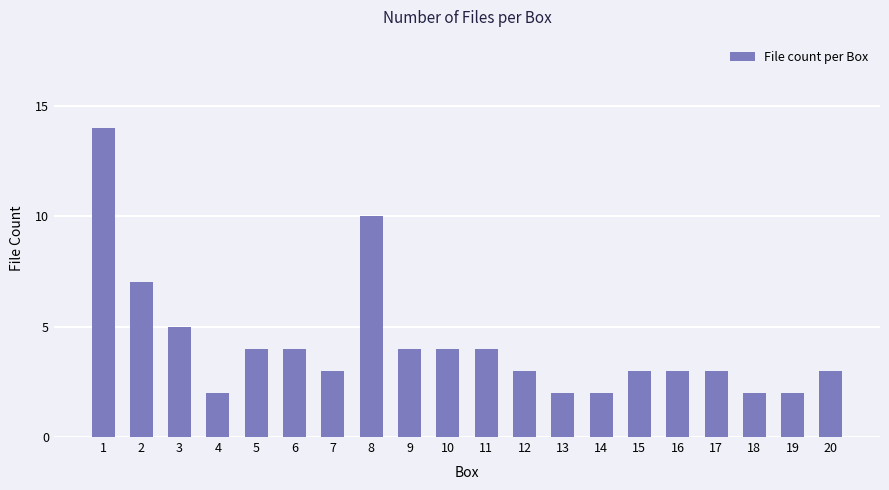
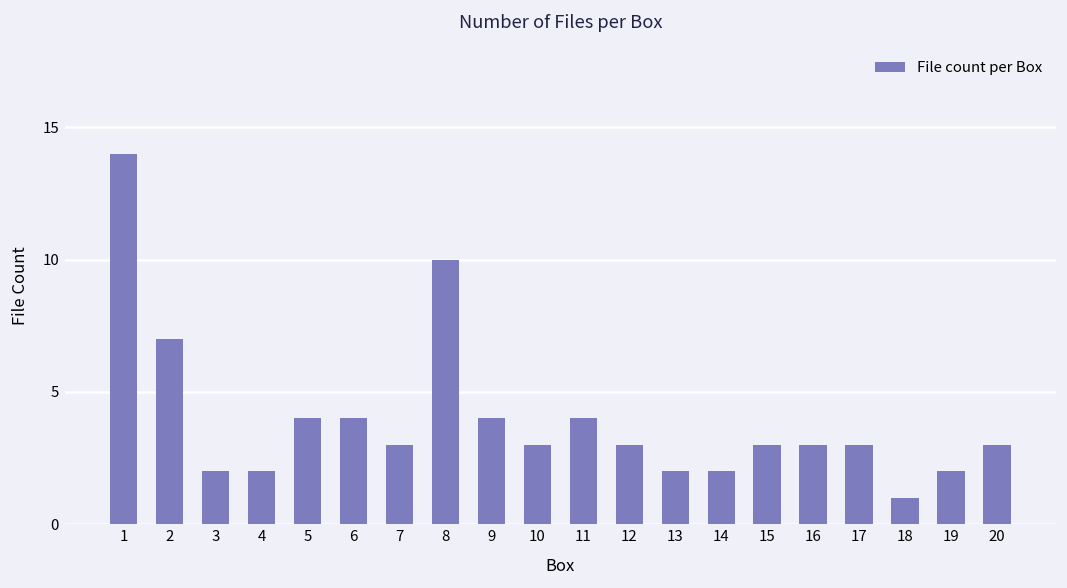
3: 5 -> 2
10: 4 -> 3
18: 2 -> 1
